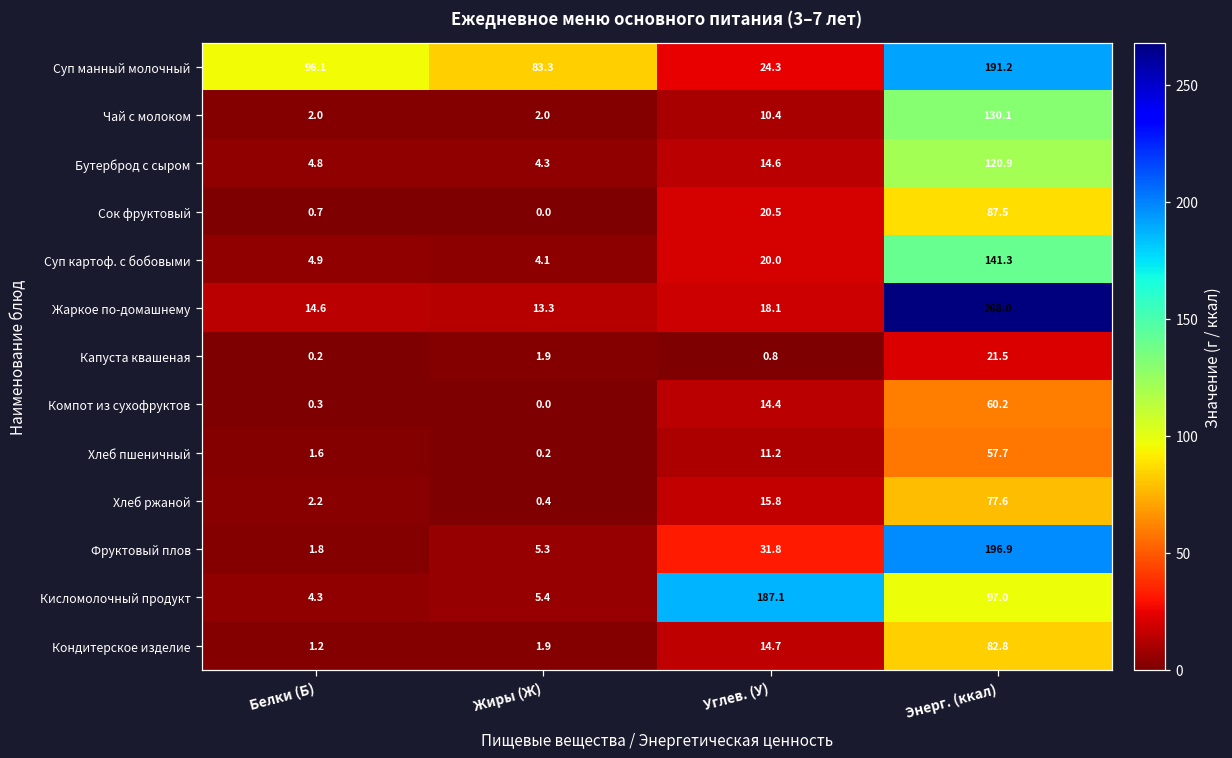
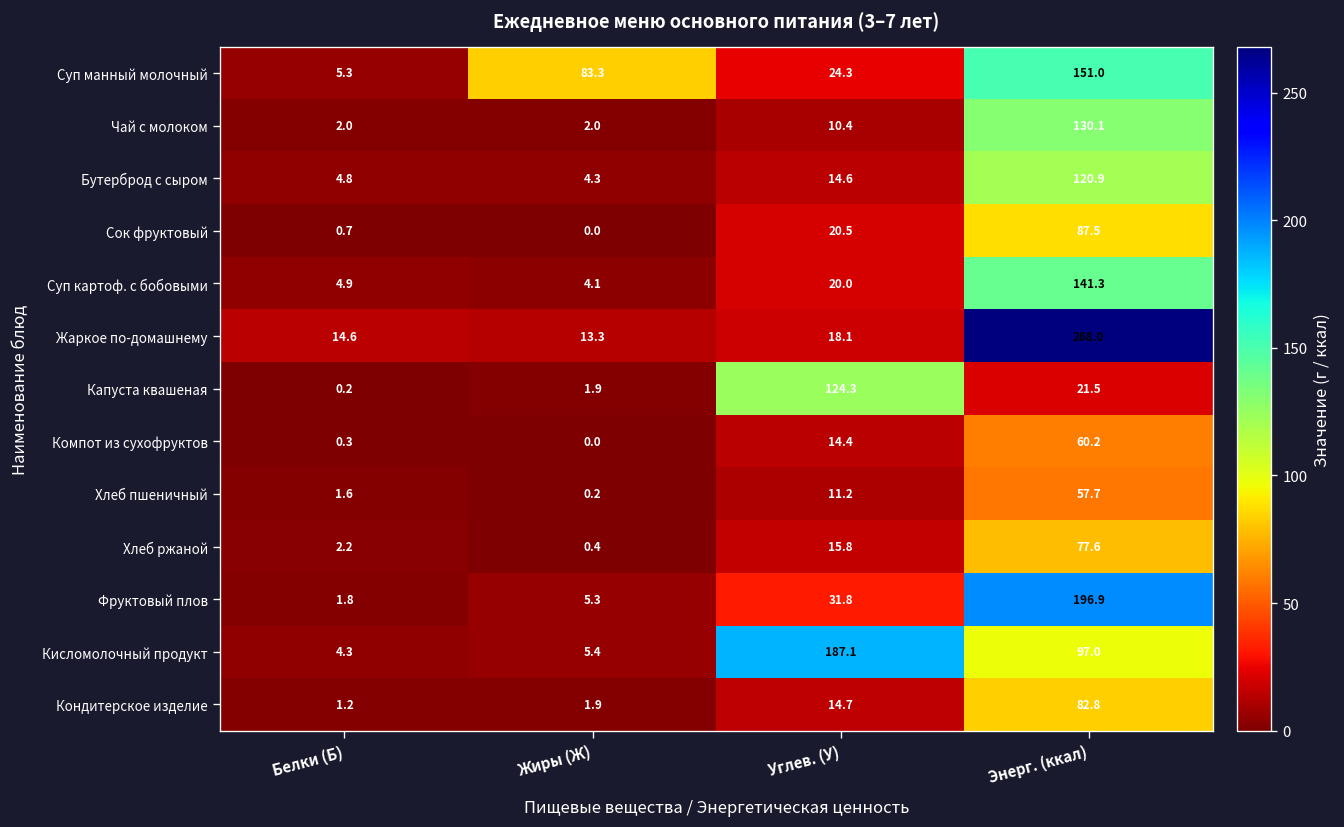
Суп манный молочный, Белки (Б): 96.1 -> 5.3
Суп манный молочный, Энерг. (ккал): 191.2 -> 151.0
Капуста квашеная, Углев. (У): 0.8 -> 124.3
